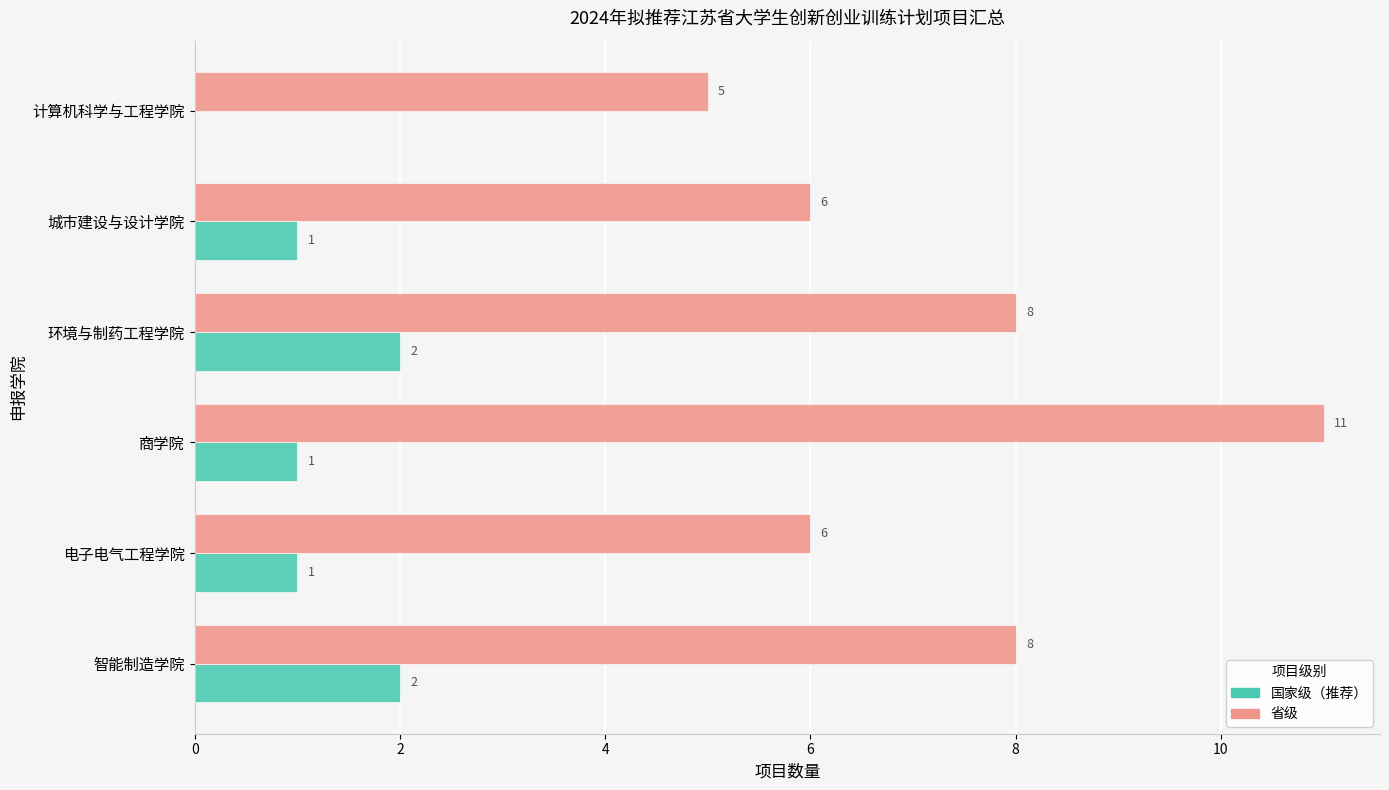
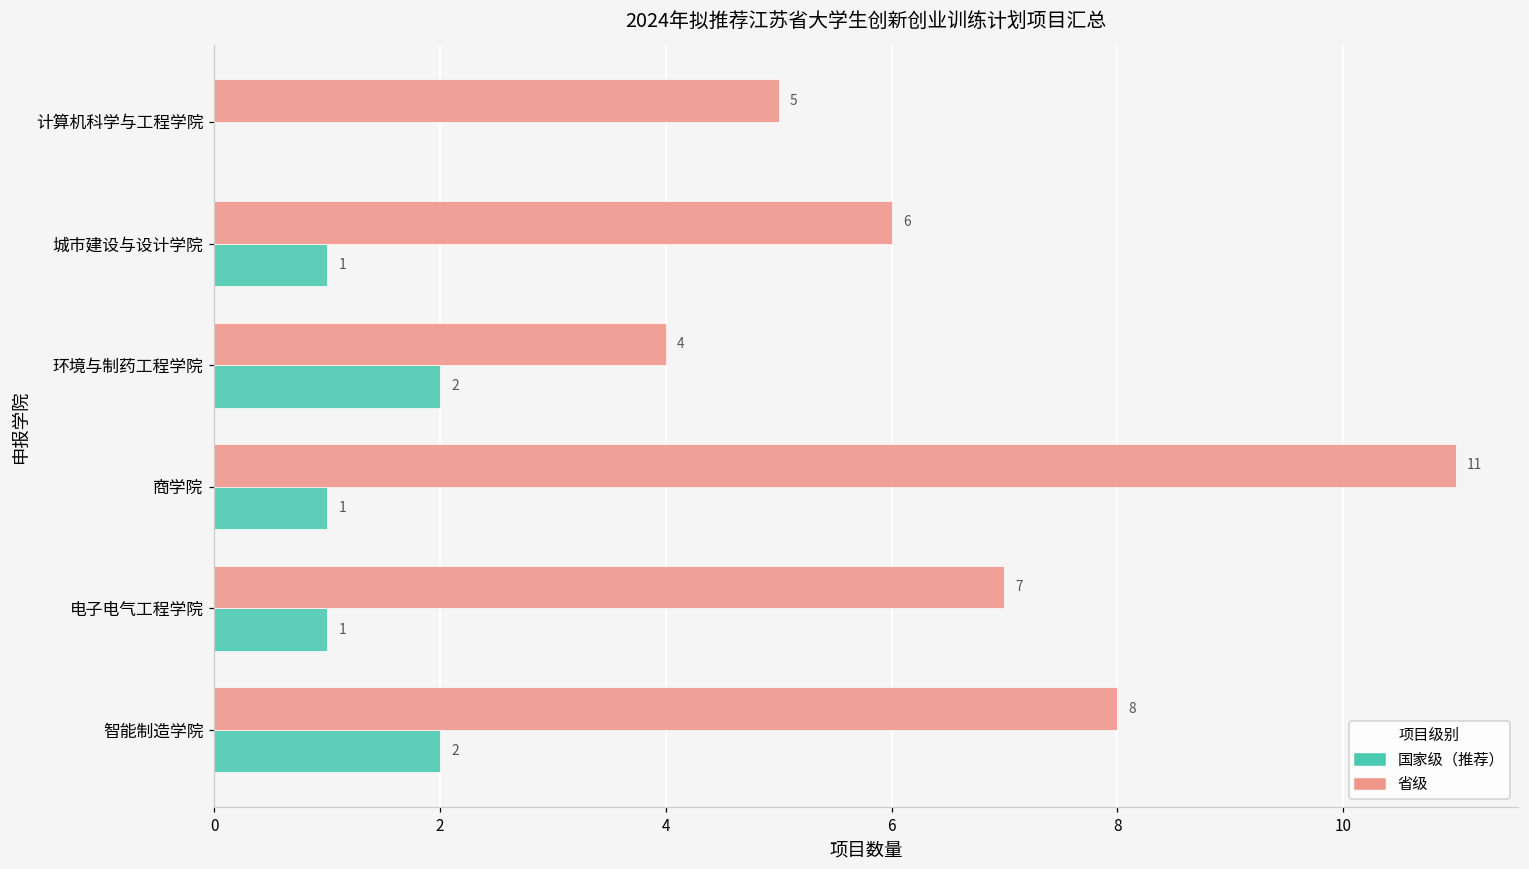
省级, 环境与制药工程学院: 8 -> 4
省级, 电子电气工程学院: 6 -> 7
